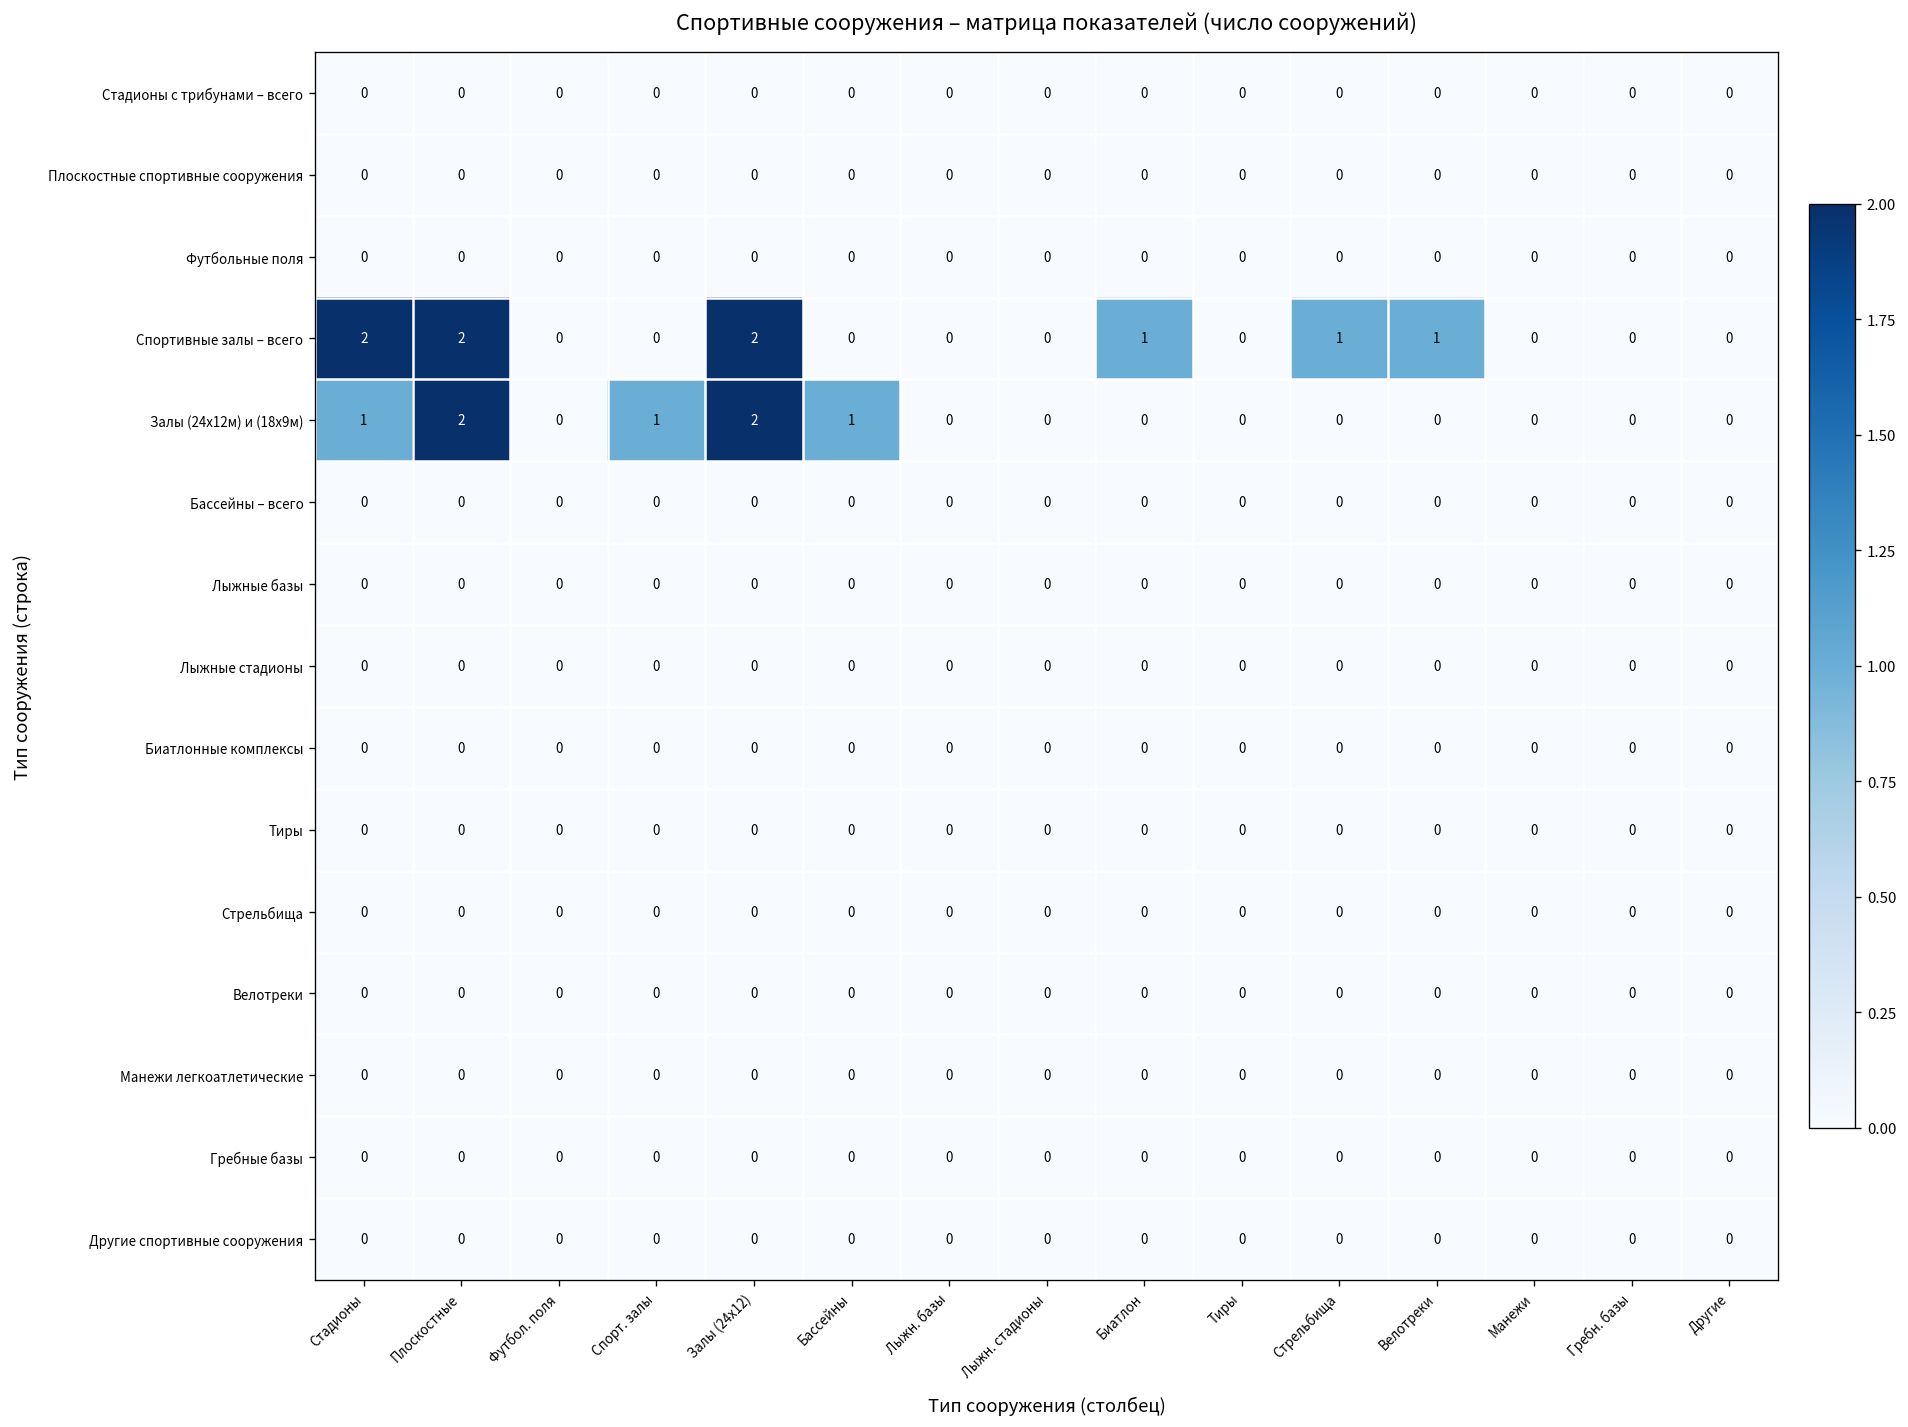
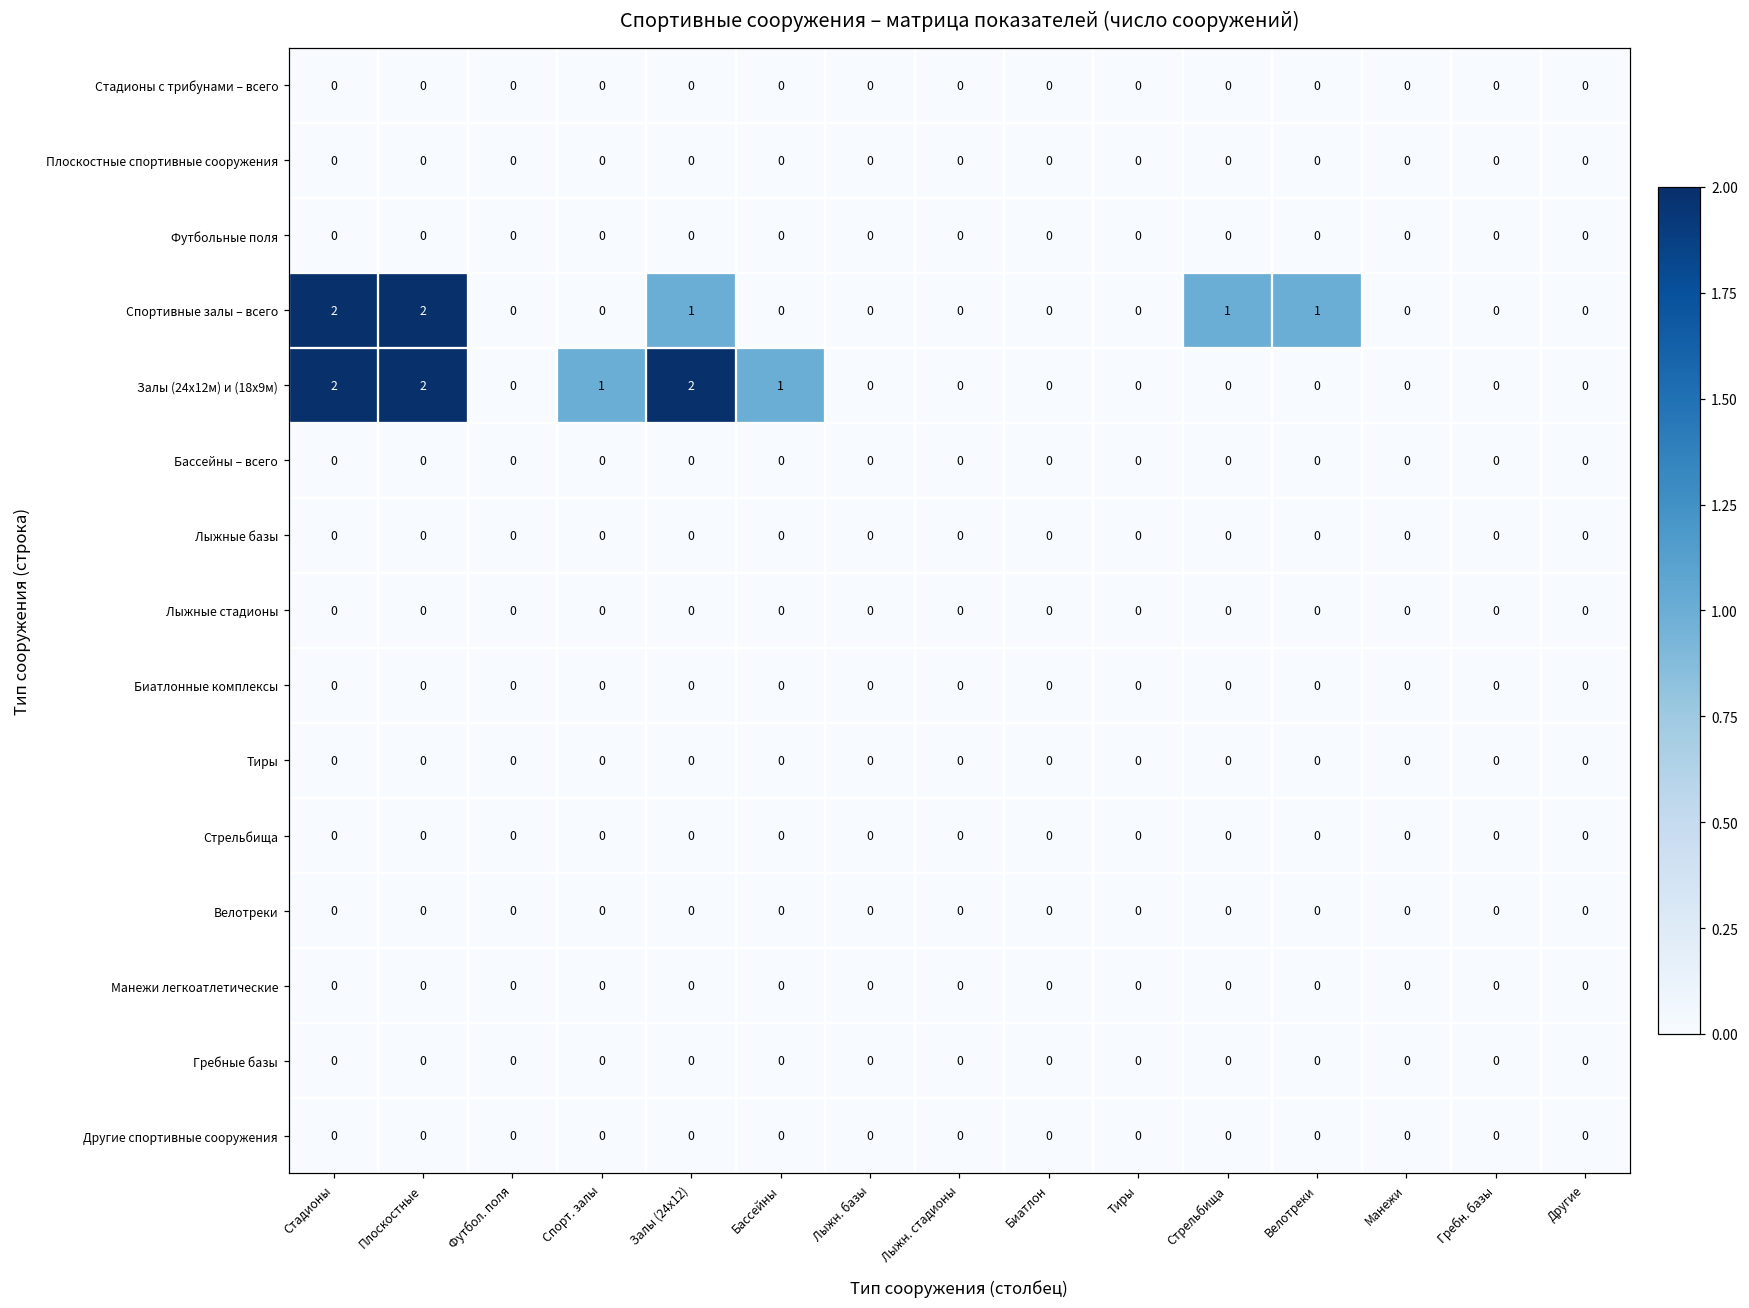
Спортивные залы – всего, Залы (24х12): 2 -> 1
Спортивные залы – всего, Биатлон: 1 -> 0
Залы (24х12м) и (18х9м), Стадионы: 1 -> 2
